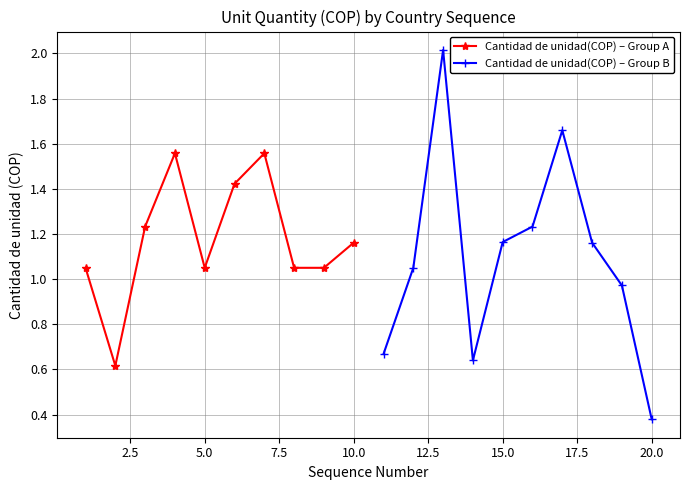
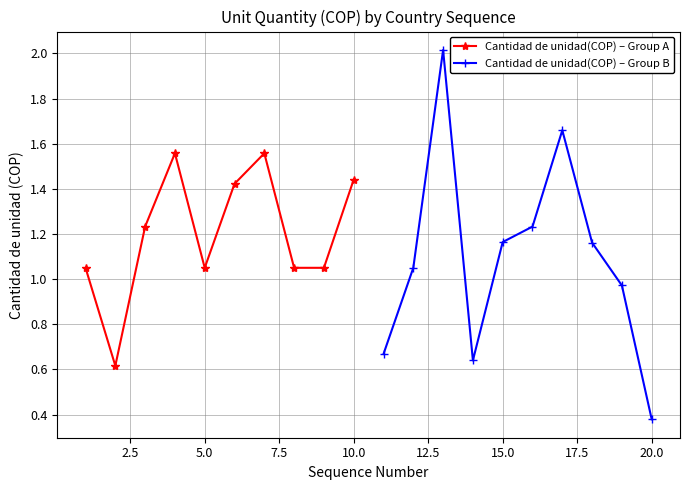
Cantidad de unidad(COP) – Group A, 10.0: 1.16 -> 1.44
